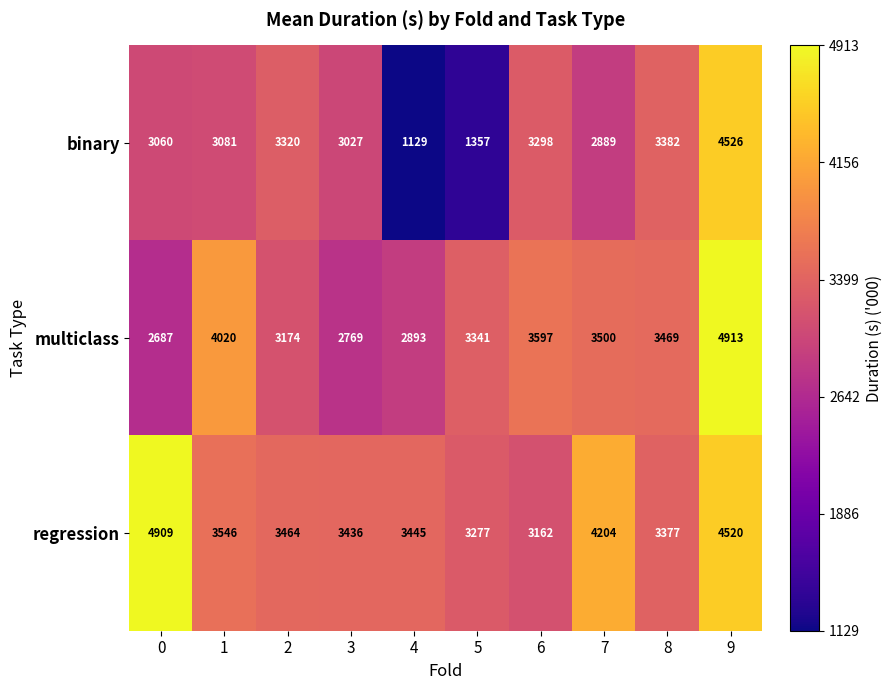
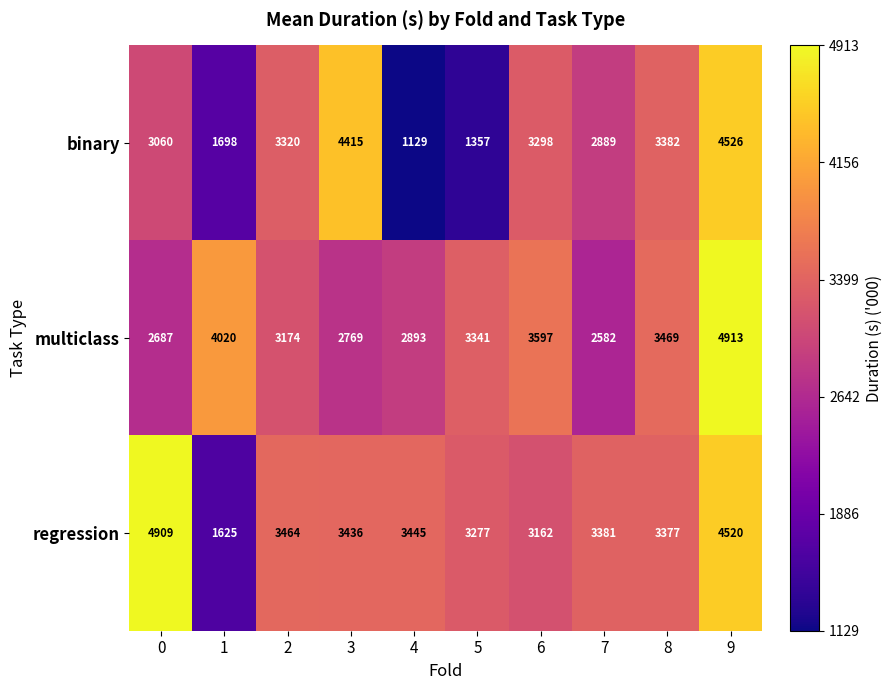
binary, 1: 3081 -> 1698
binary, 3: 3027 -> 4415
multiclass, 7: 3500 -> 2582
regression, 1: 3546 -> 1625
regression, 7: 4204 -> 3381
